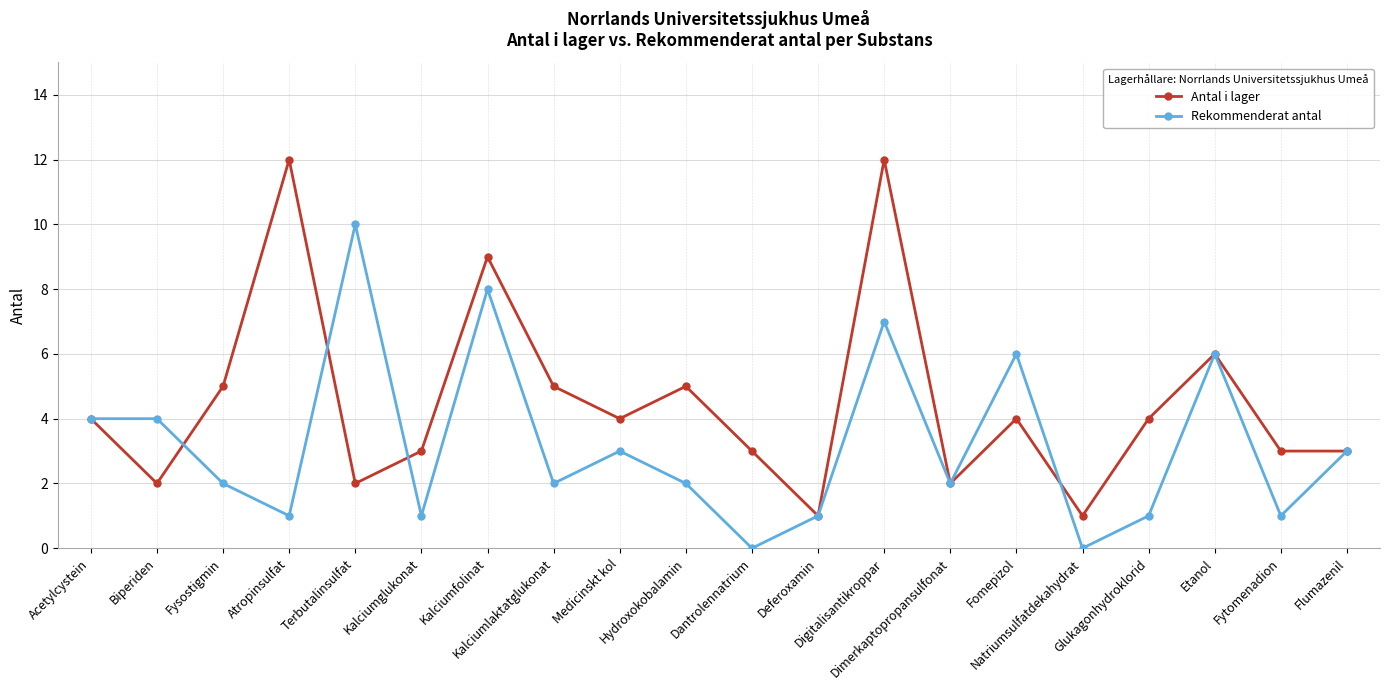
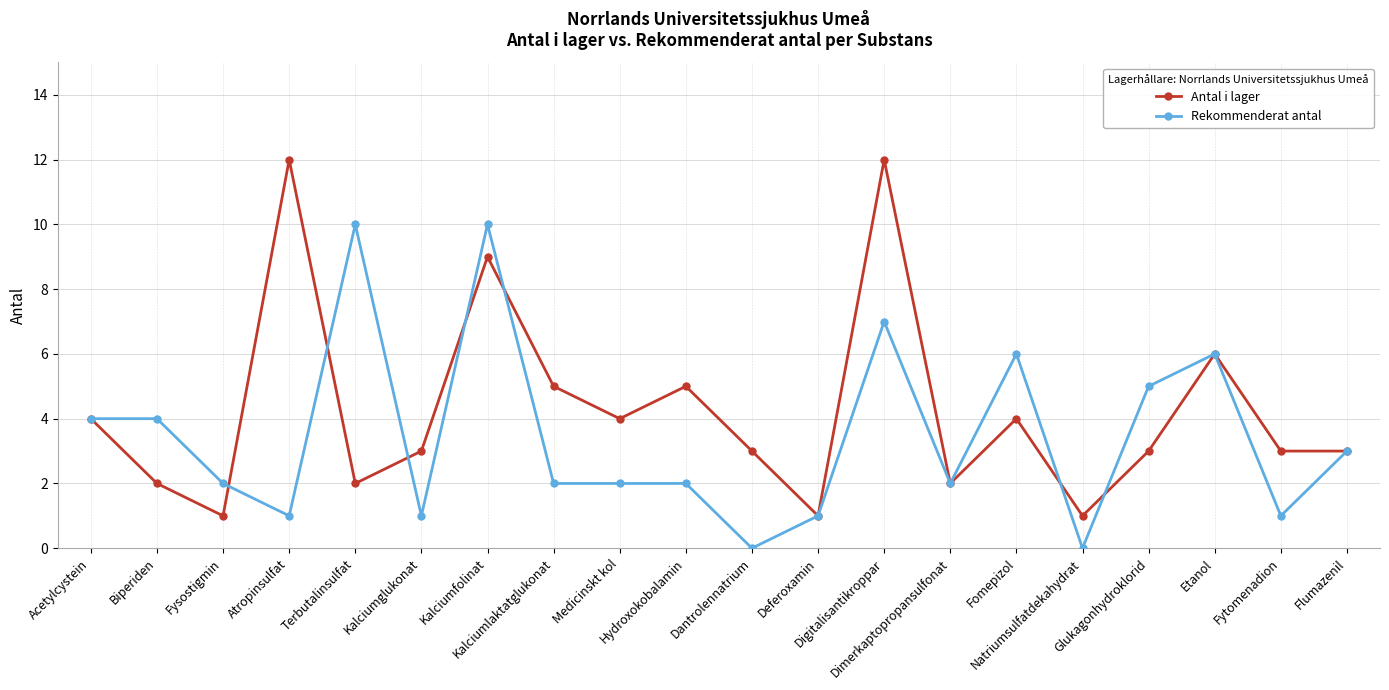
Antal i lager, Fysostigmin: 5 -> 1
Rekommenderat antal, Kalciumfolinat: 8 -> 10
Rekommenderat antal, Medicinskt kol: 3 -> 2
Antal i lager, Glukagonhydroklorid: 4 -> 3
Rekommenderat antal, Glukagonhydroklorid: 1 -> 5
